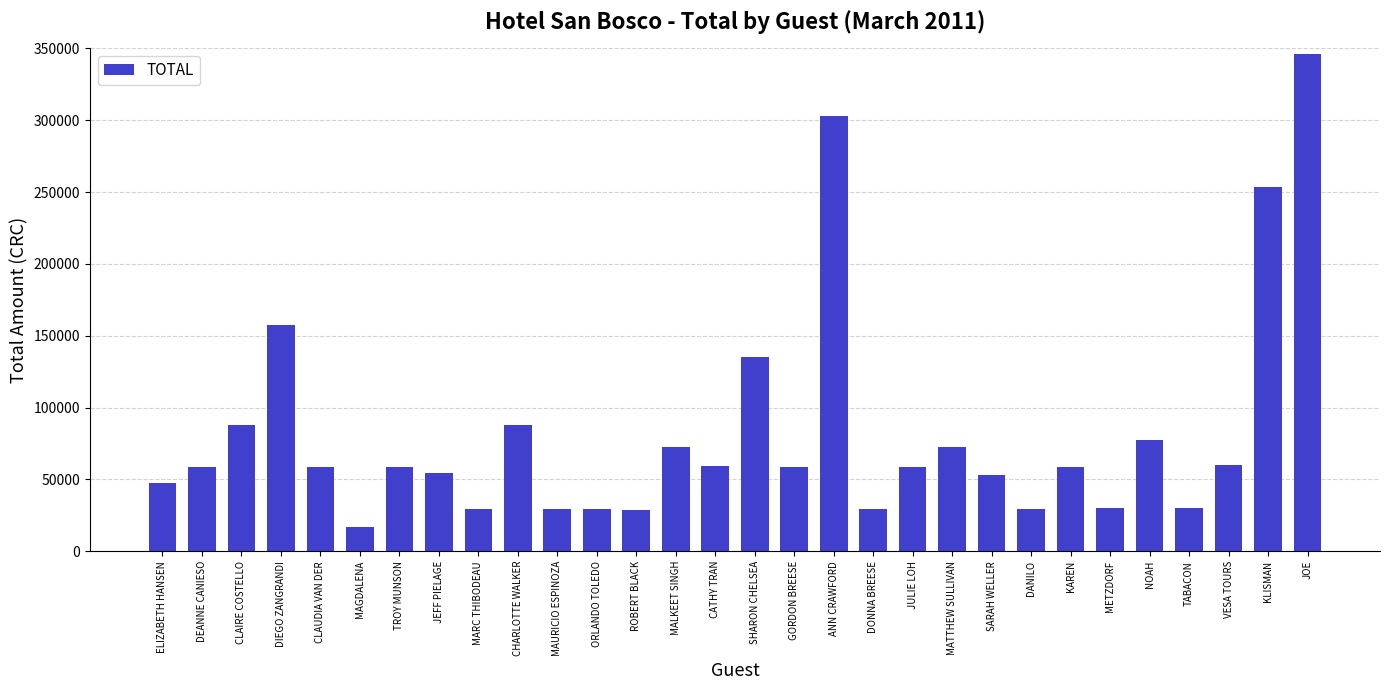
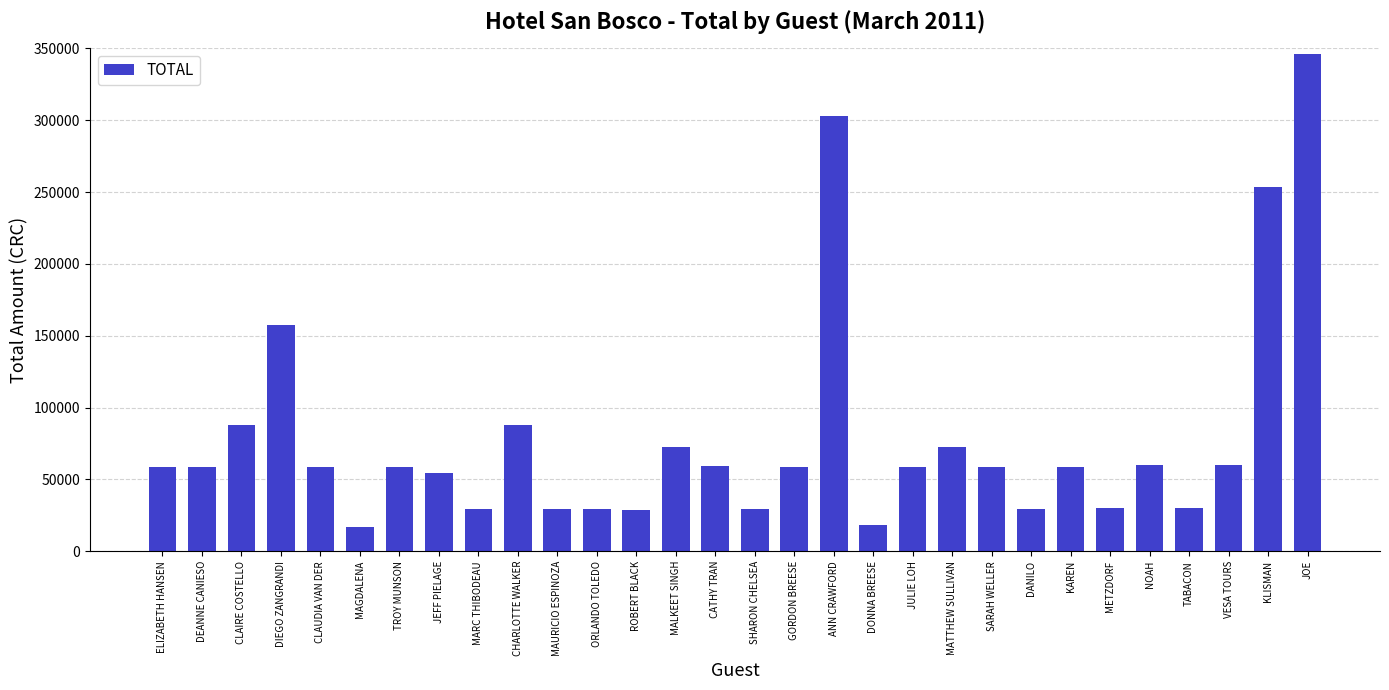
ELIZABETH HANSEN: 47000 -> 59000
SHARON CHELSEA: 135000 -> 29000
DONNA BREESE: 29000 -> 18000
SARAH WELLER: 53000 -> 59000
NOAH: 78000 -> 60000
